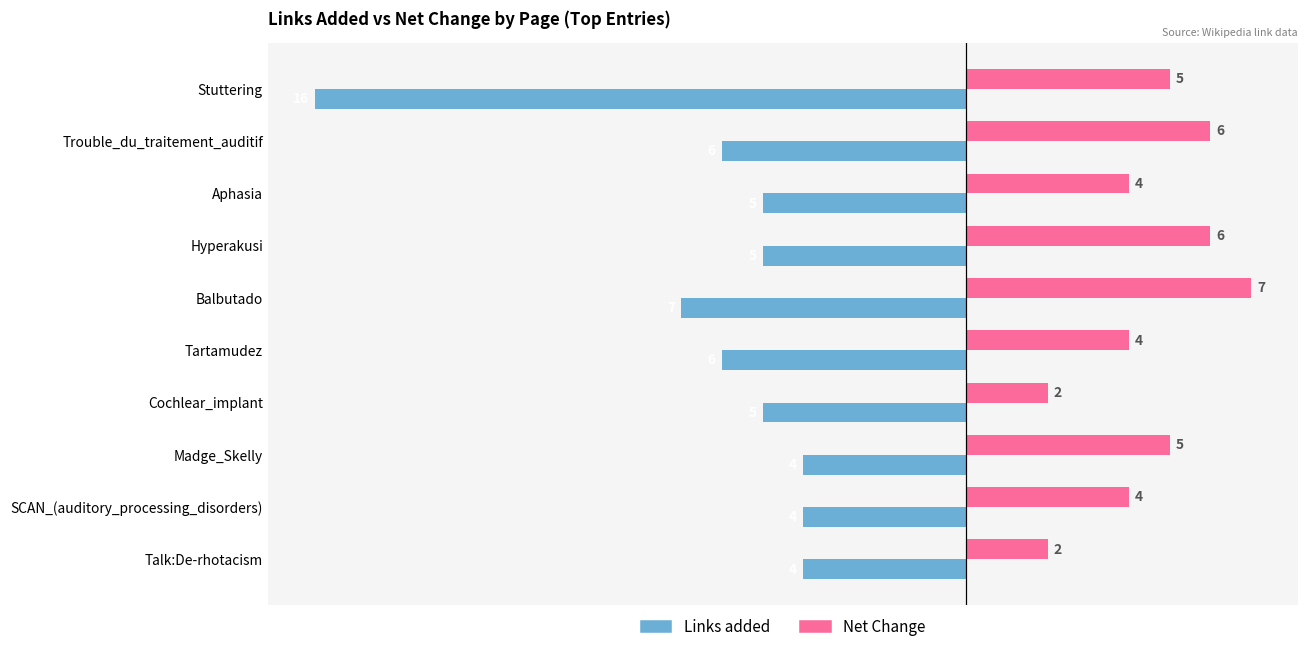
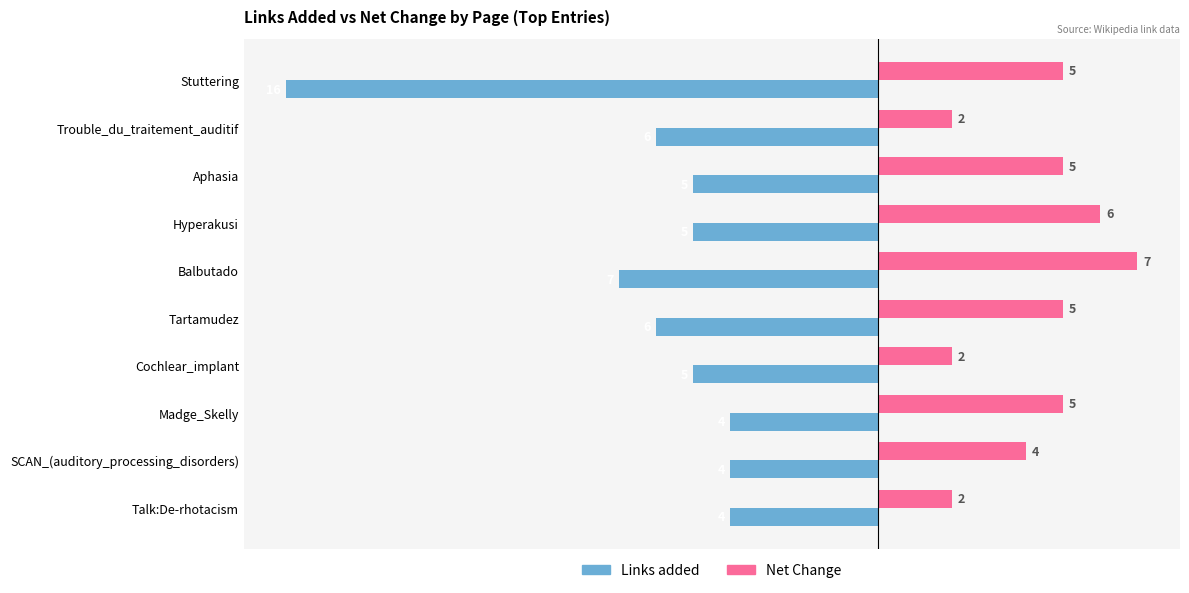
Net Change, Trouble_du_traitement_auditif: 6 -> 2
Net Change, Aphasia: 4 -> 5
Net Change, Tartamudez: 4 -> 5
